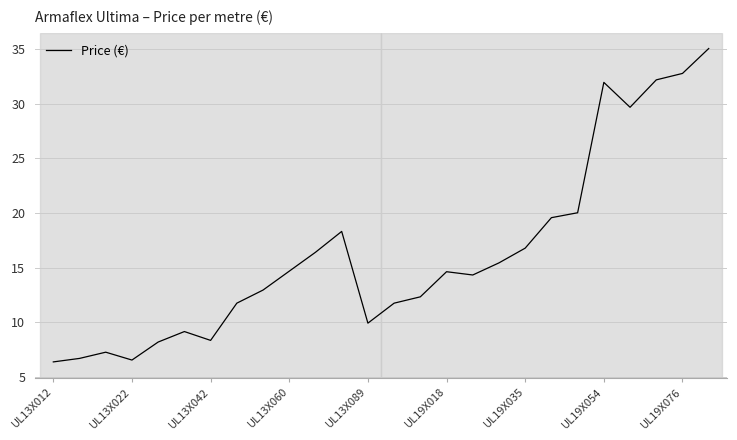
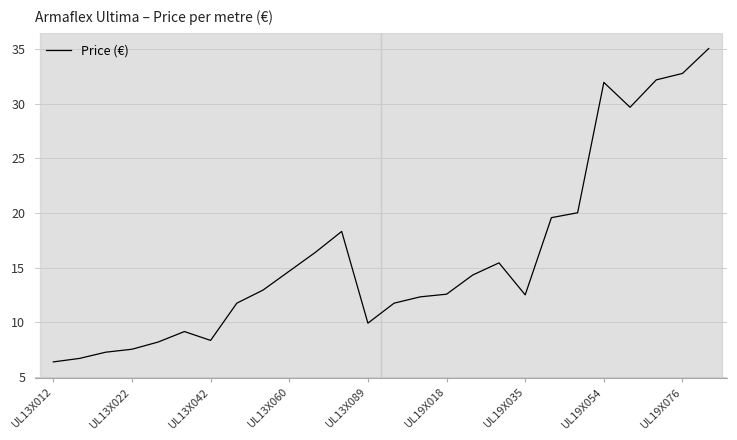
UL13X022: 6.5 -> 7.5
UL19X018: 14.6 -> 12.6
UL19X035: 16.8 -> 12.5
